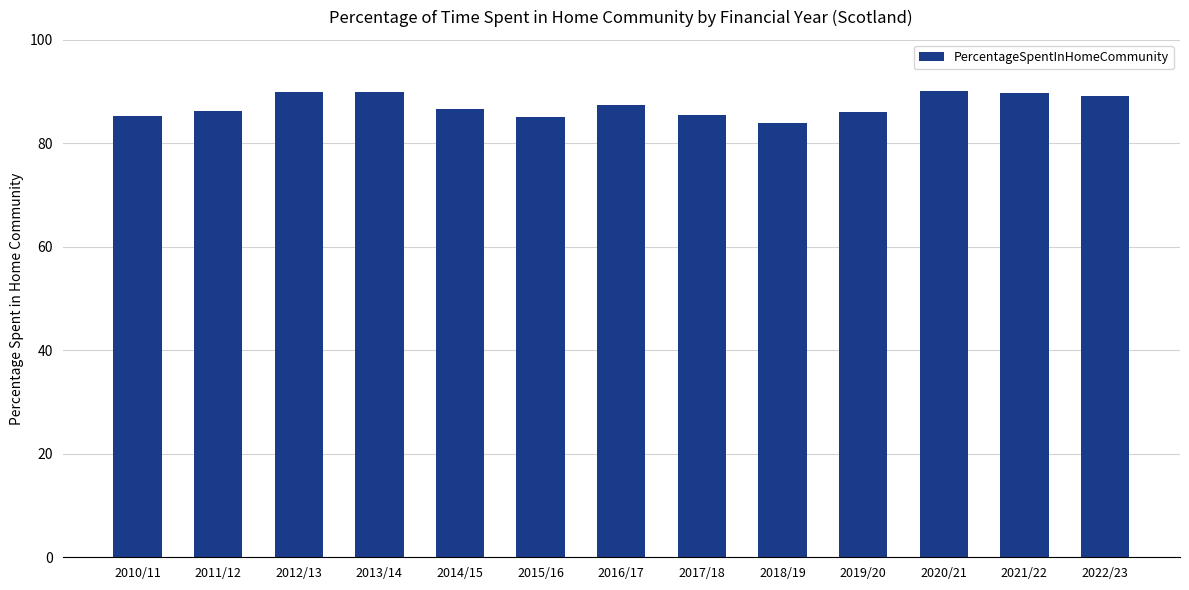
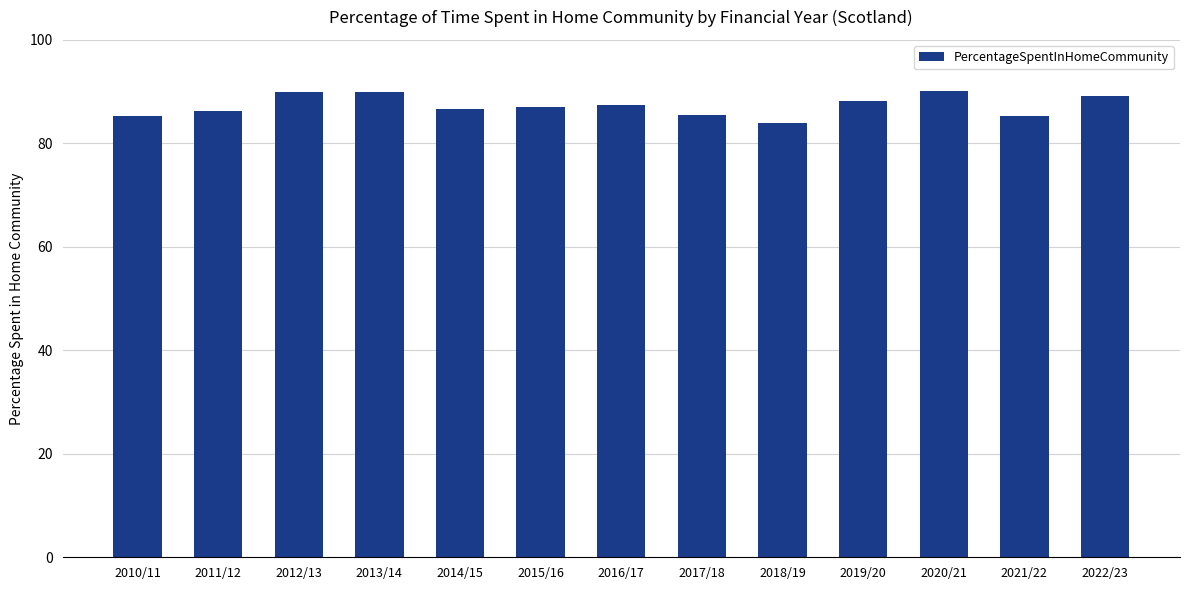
2015/16: 85 -> 87
2019/20: 86 -> 88
2021/22: 90 -> 85
